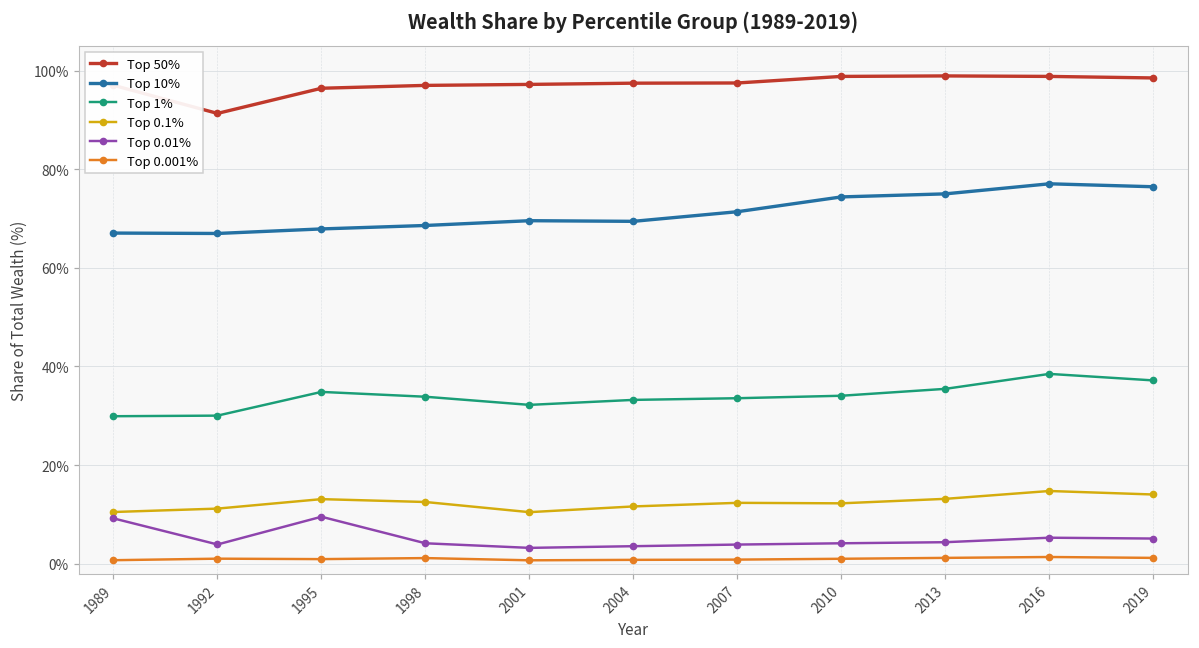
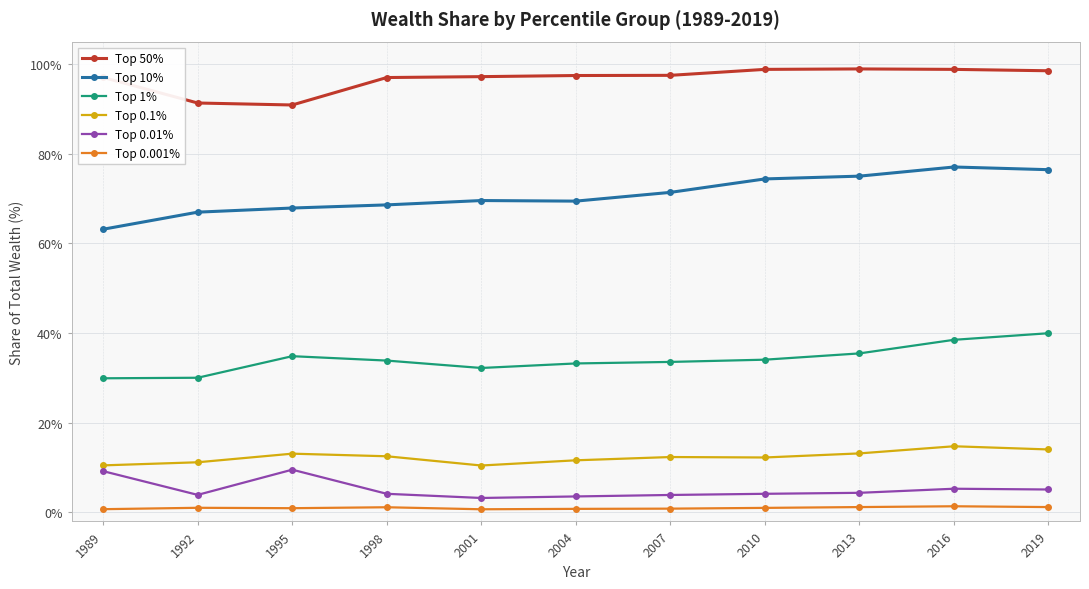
Top 10%, 1989: 67% -> 63%
Top 50%, 1995: 96% -> 91%
Top 1%, 2019: 37% -> 40%
